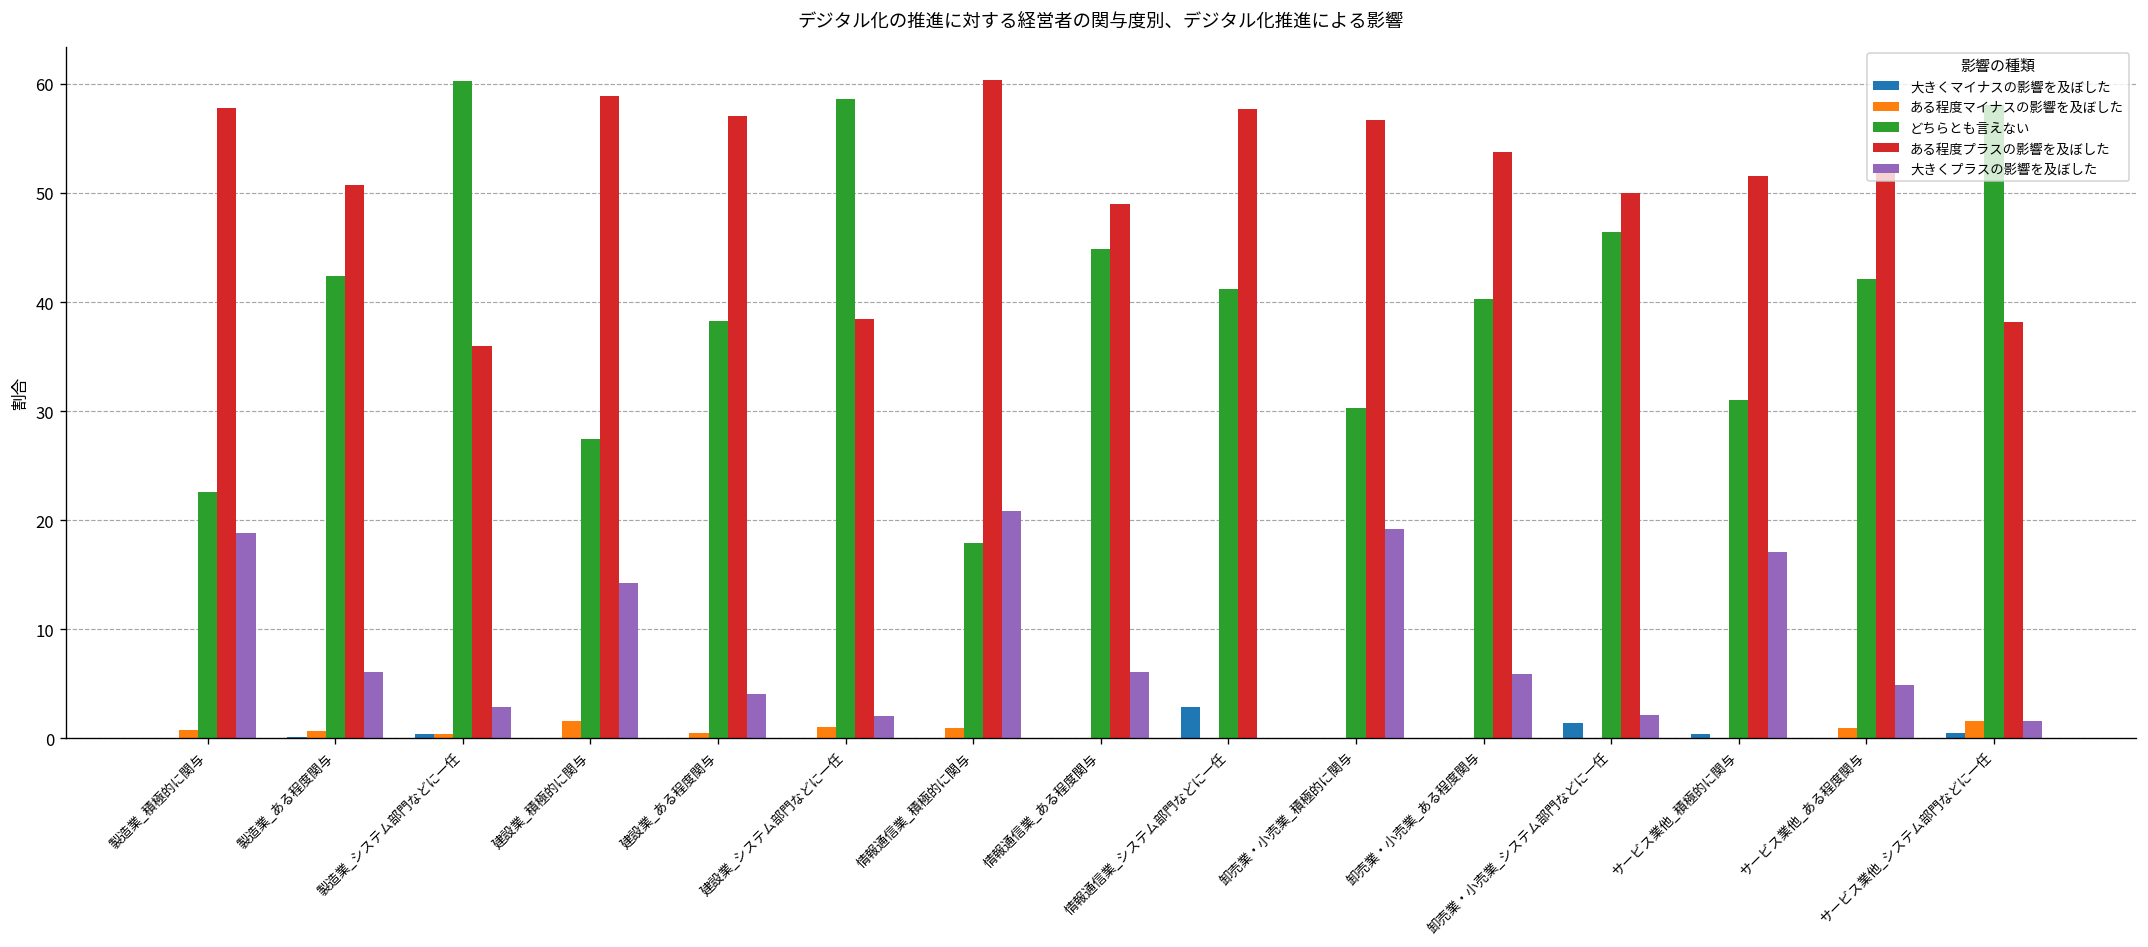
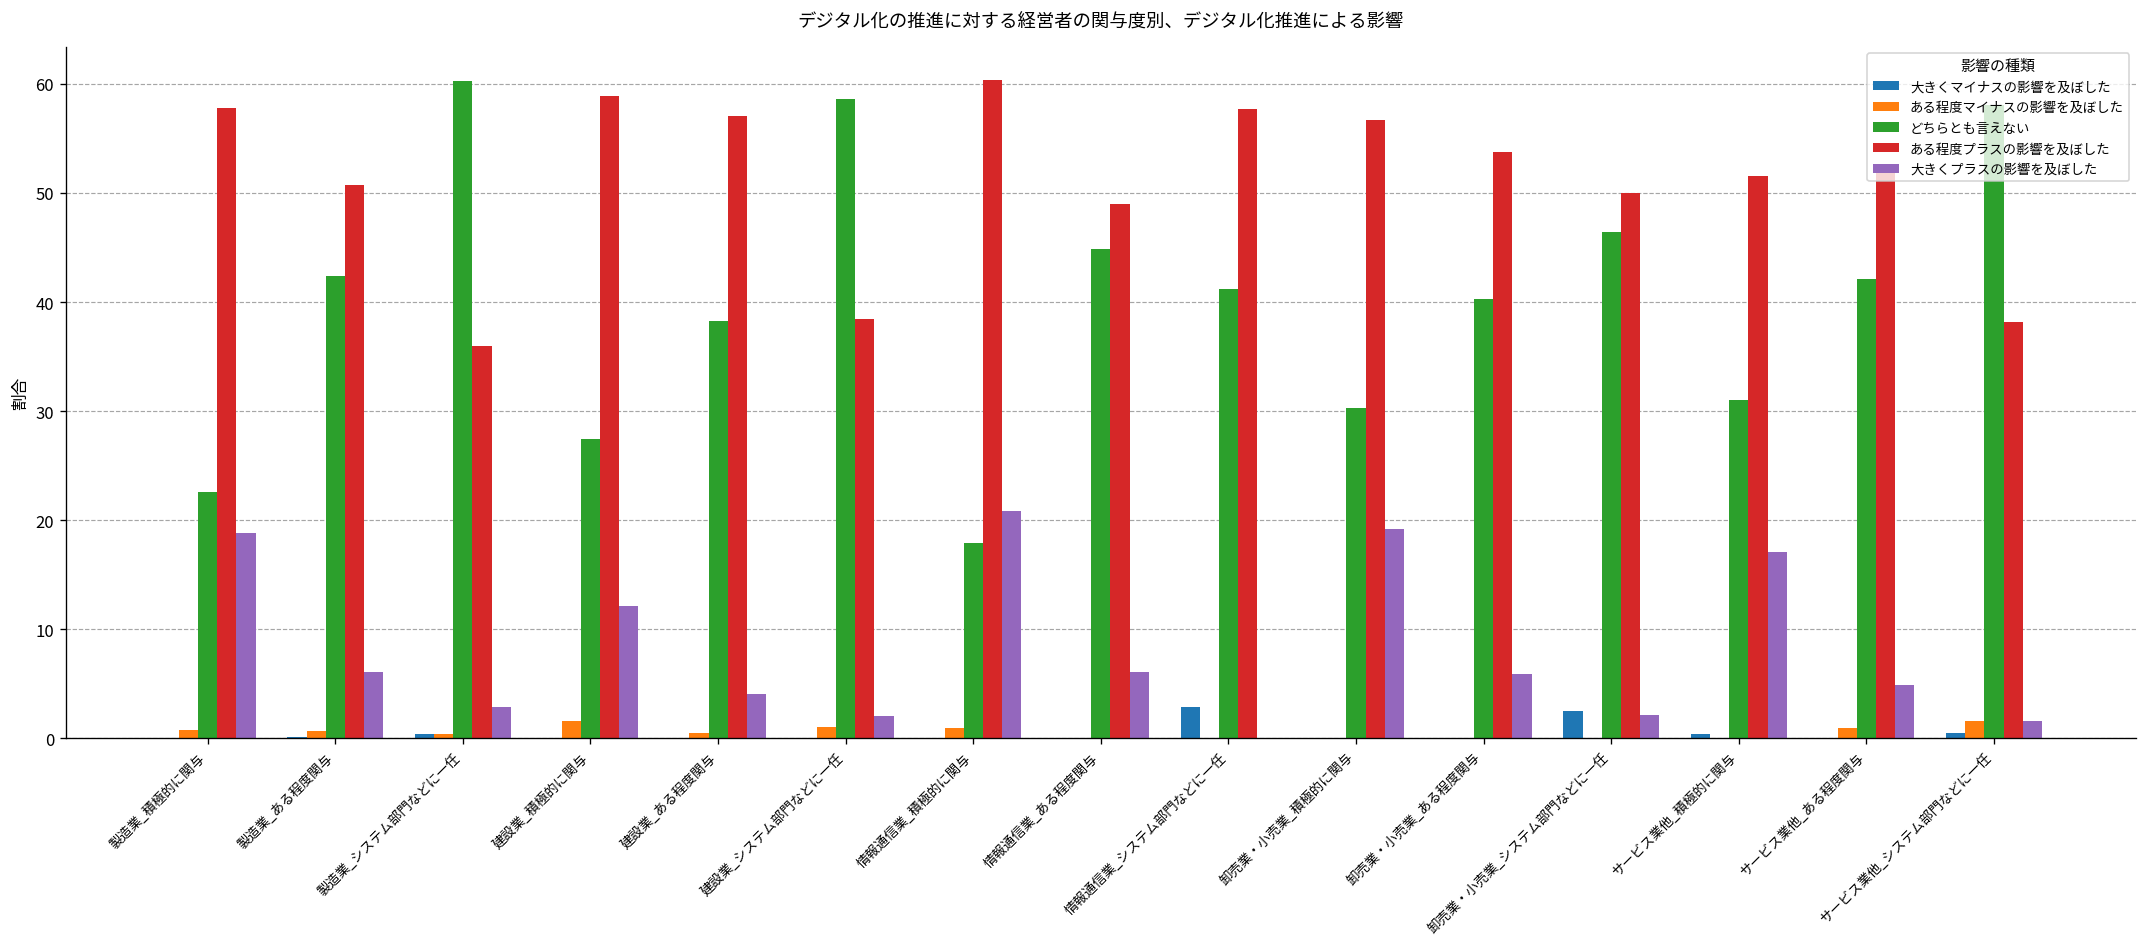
大きくプラスの影響を及ぼした, 建設業_積極的に関与: 14 -> 12
大きくマイナスの影響を及ぼした, 卸売業・小売業_システム部門などに一任: 1 -> 3
